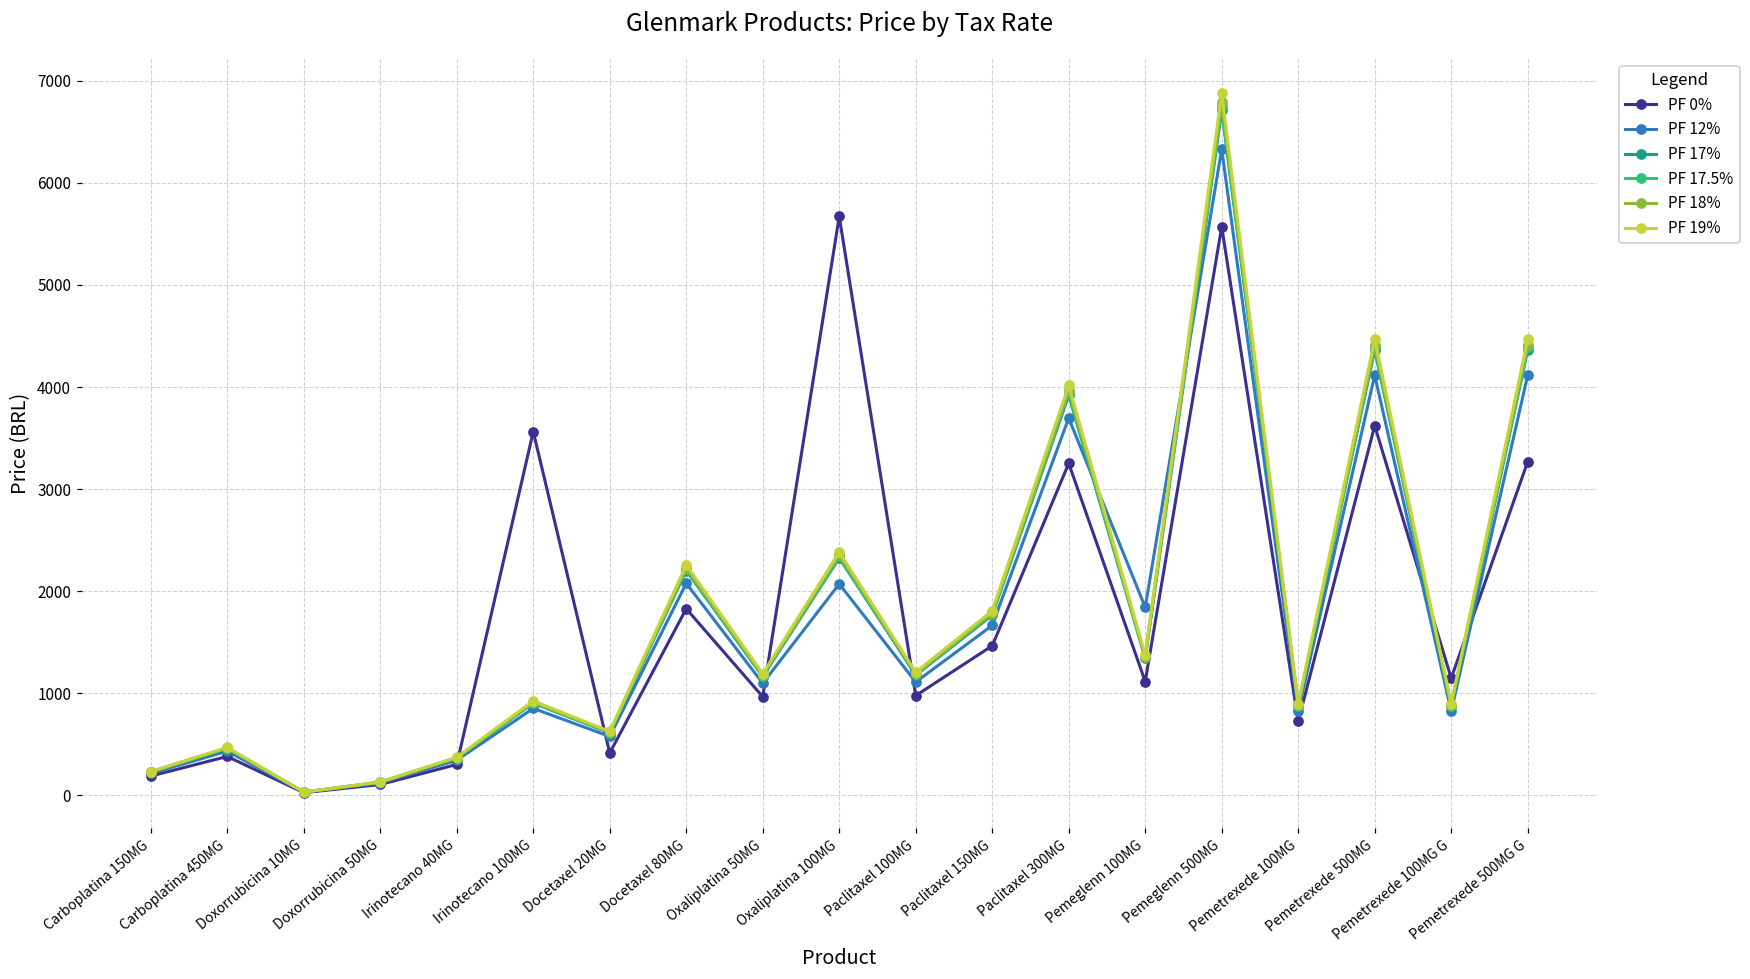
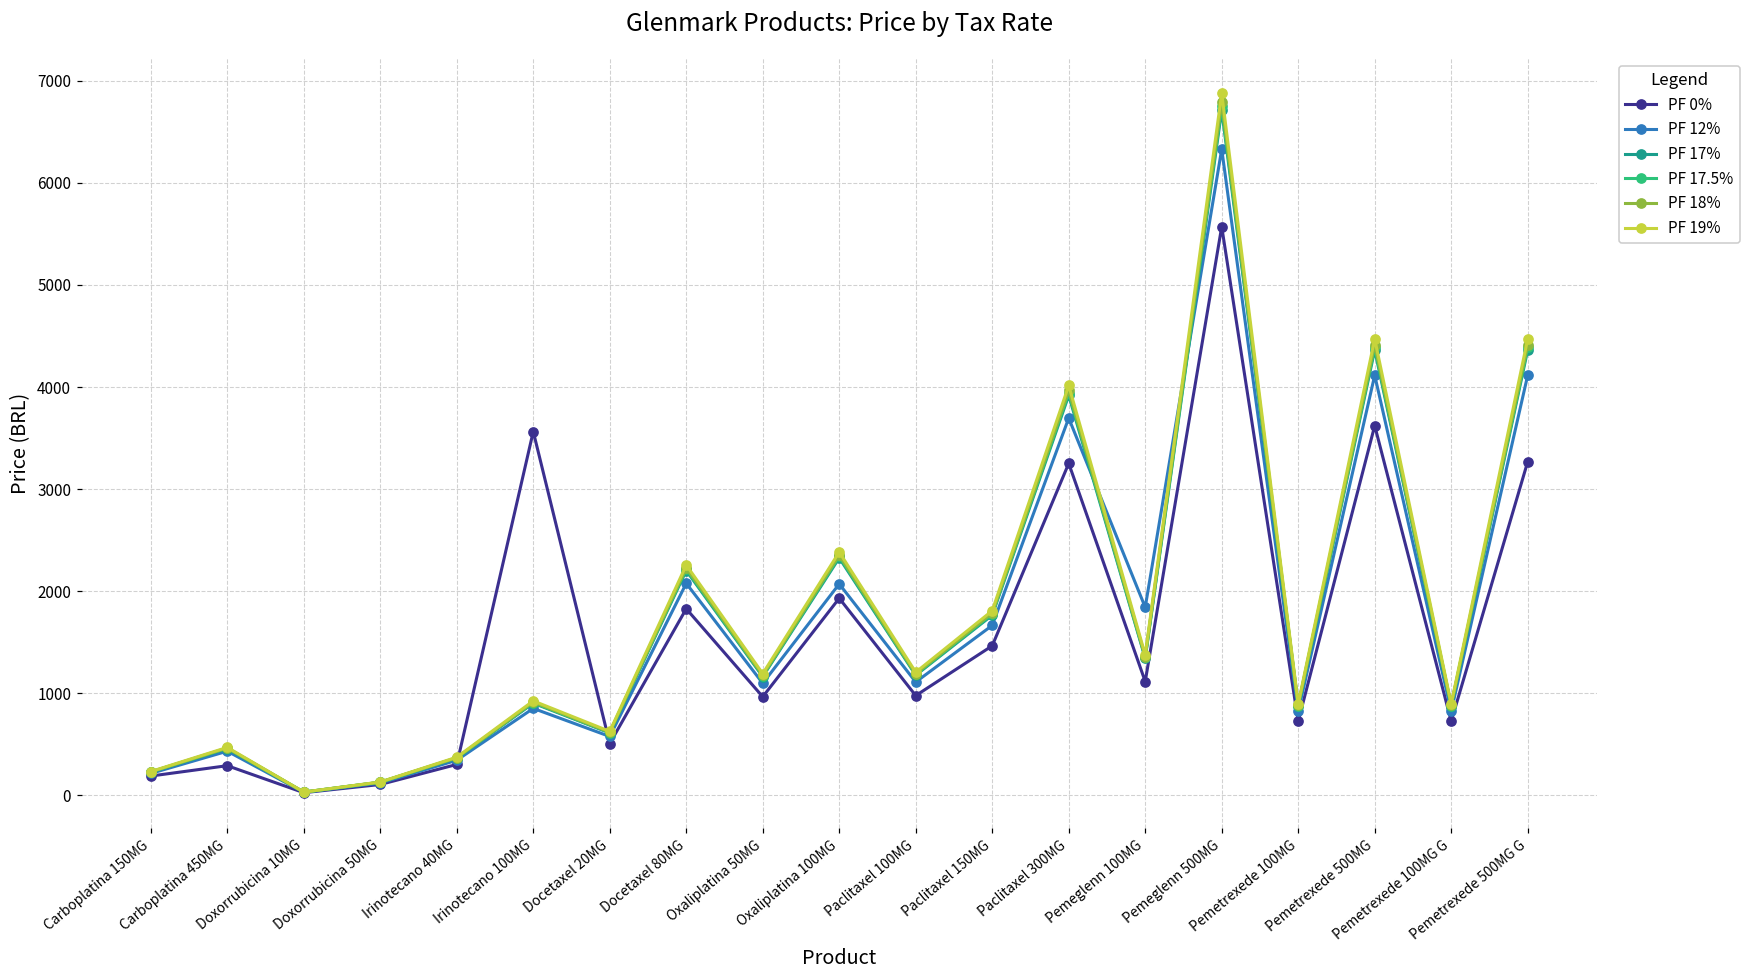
PF 0%, Carboplatina 450MG: 400 -> 300
PF 0%, Docetaxel 20MG: 400 -> 500
PF 0%, Oxaliplatina 100MG: 5700 -> 1900
PF 0%, Pemetrexede 100MG G: 1100 -> 700
